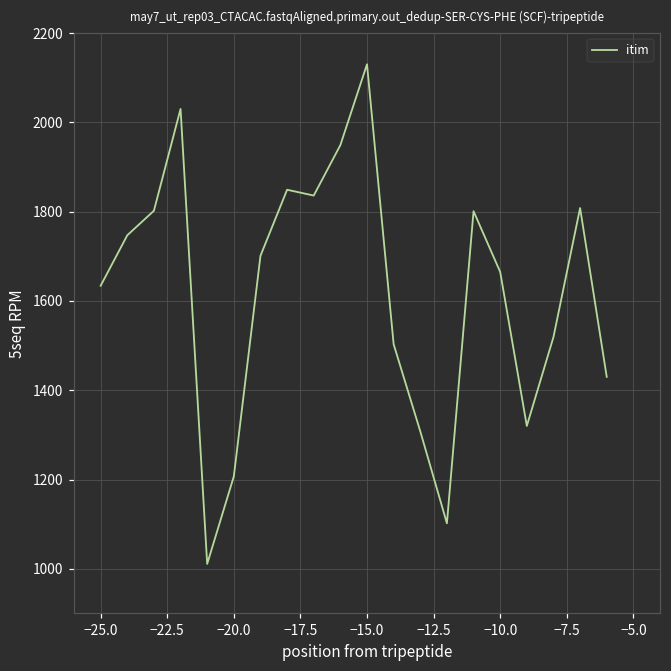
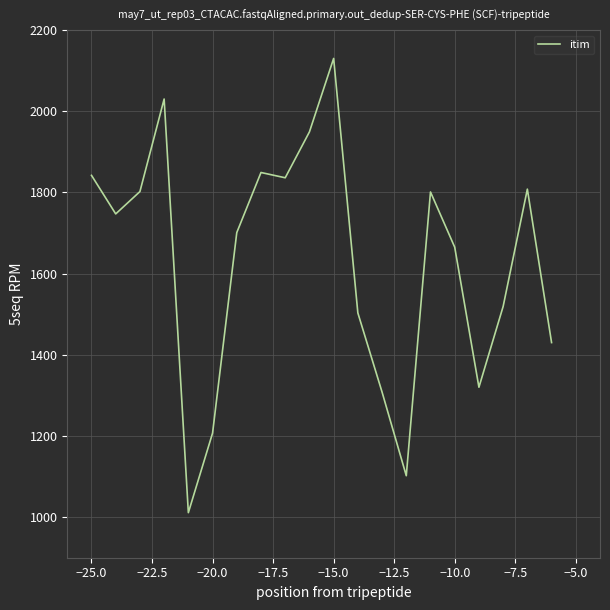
−25.0: 1630 -> 1840
